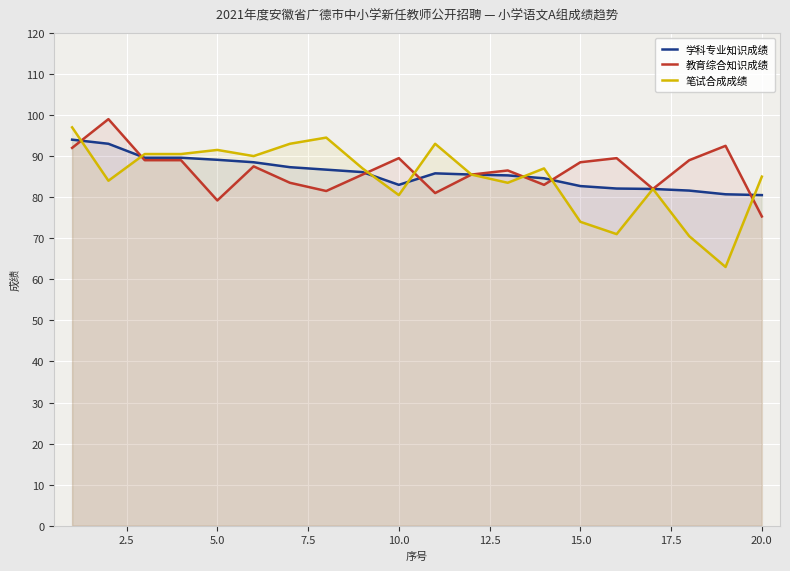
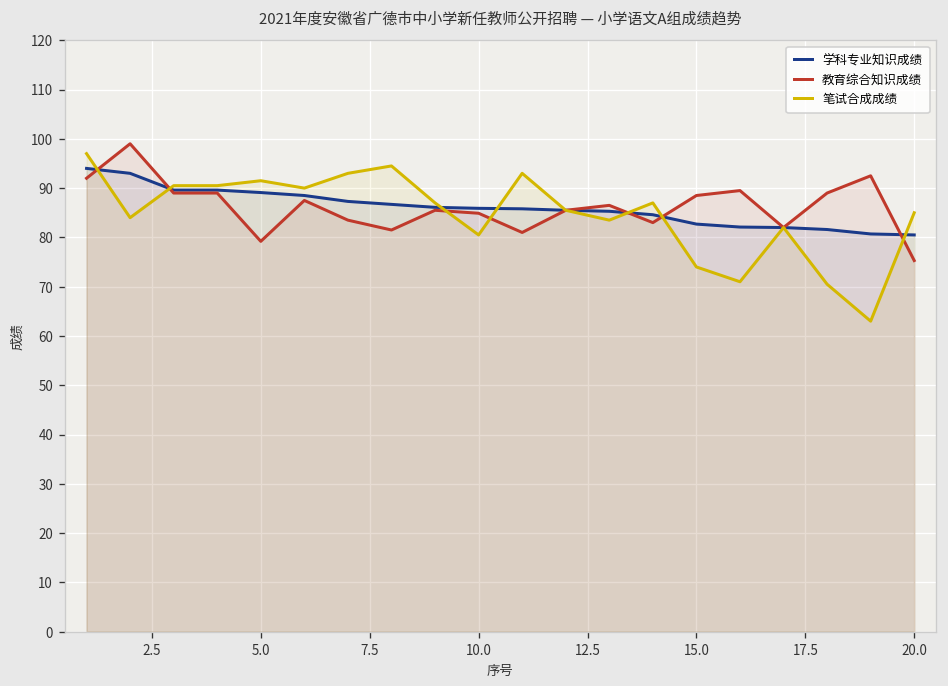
学科专业知识成绩, 10.0: 83 -> 86
教育综合知识成绩, 10.0: 90 -> 85
